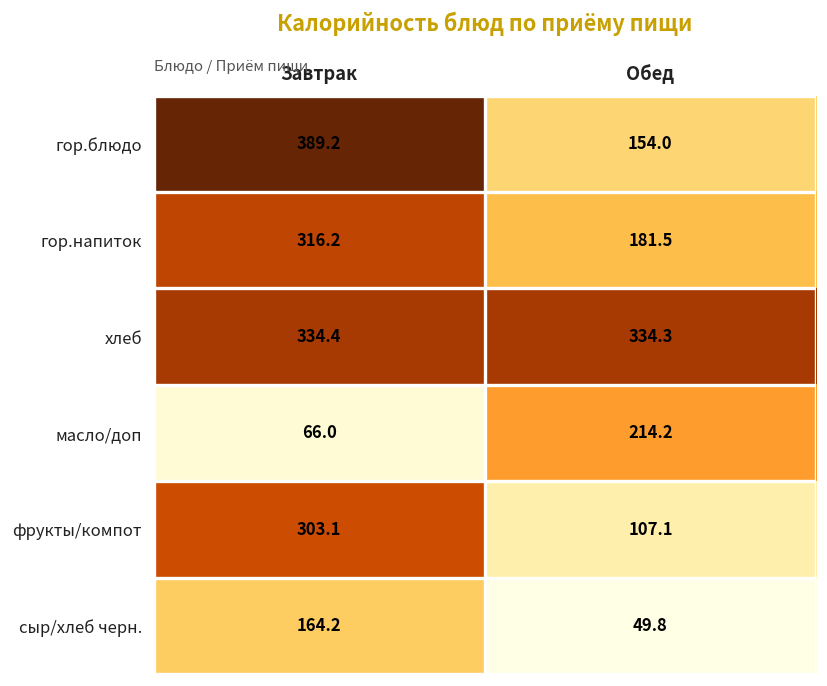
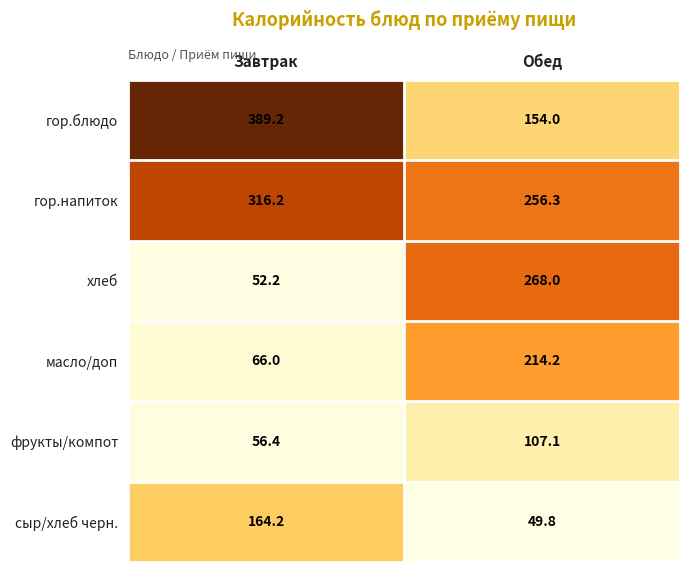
гор.напиток, Обед: 181.5 -> 256.3
хлеб, Завтрак: 334.4 -> 52.2
хлеб, Обед: 334.3 -> 268.0
фрукты/компот, Завтрак: 303.1 -> 56.4
